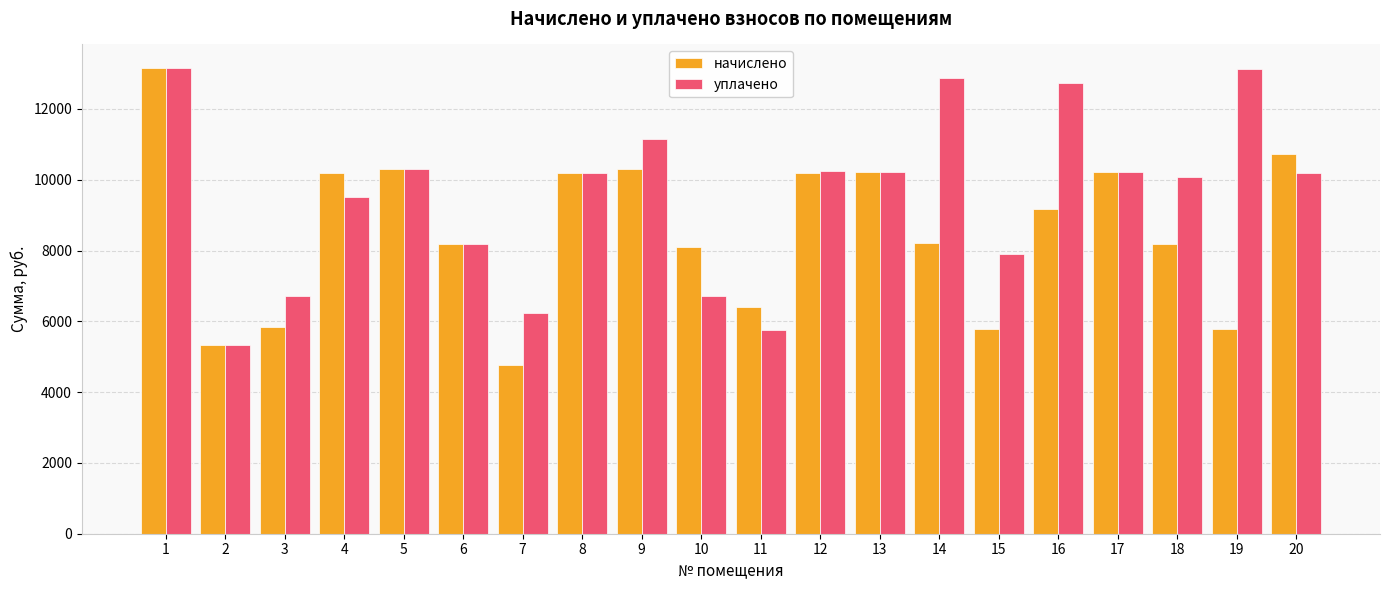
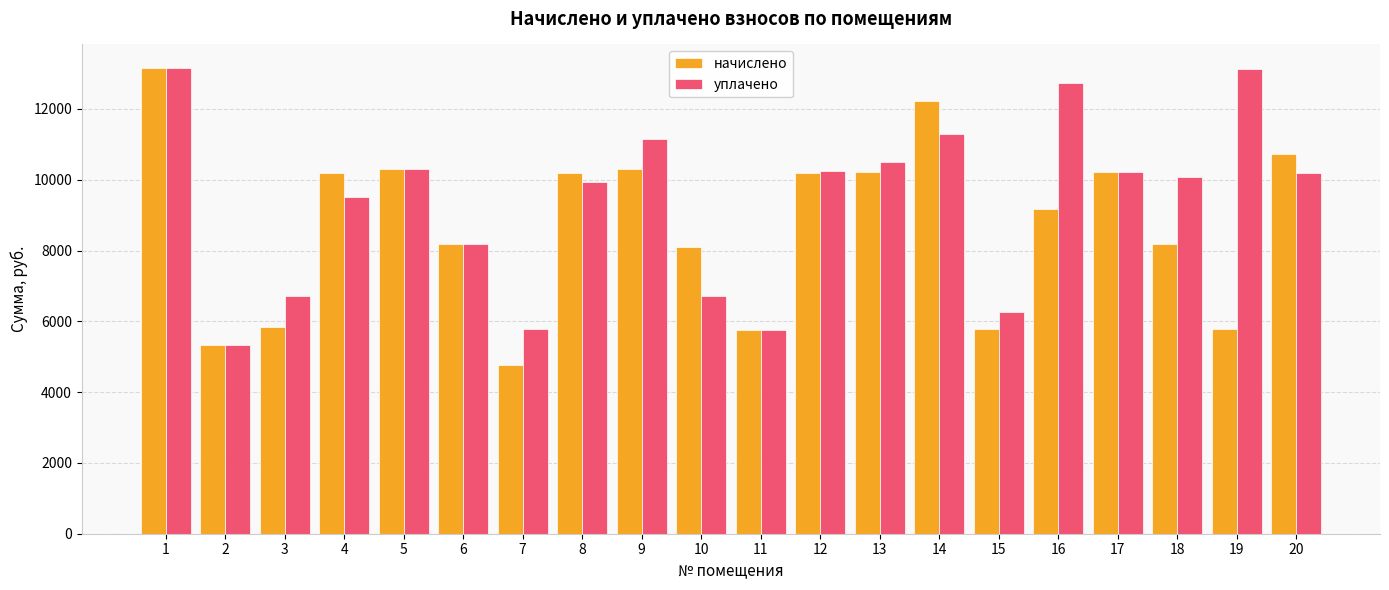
уплачено, 7: 6200 -> 5800
уплачено, 8: 10200 -> 9900
начислено, 11: 6400 -> 5700
уплачено, 13: 10200 -> 10500
начислено, 14: 8200 -> 12200
уплачено, 14: 12900 -> 11300
уплачено, 15: 7900 -> 6300
